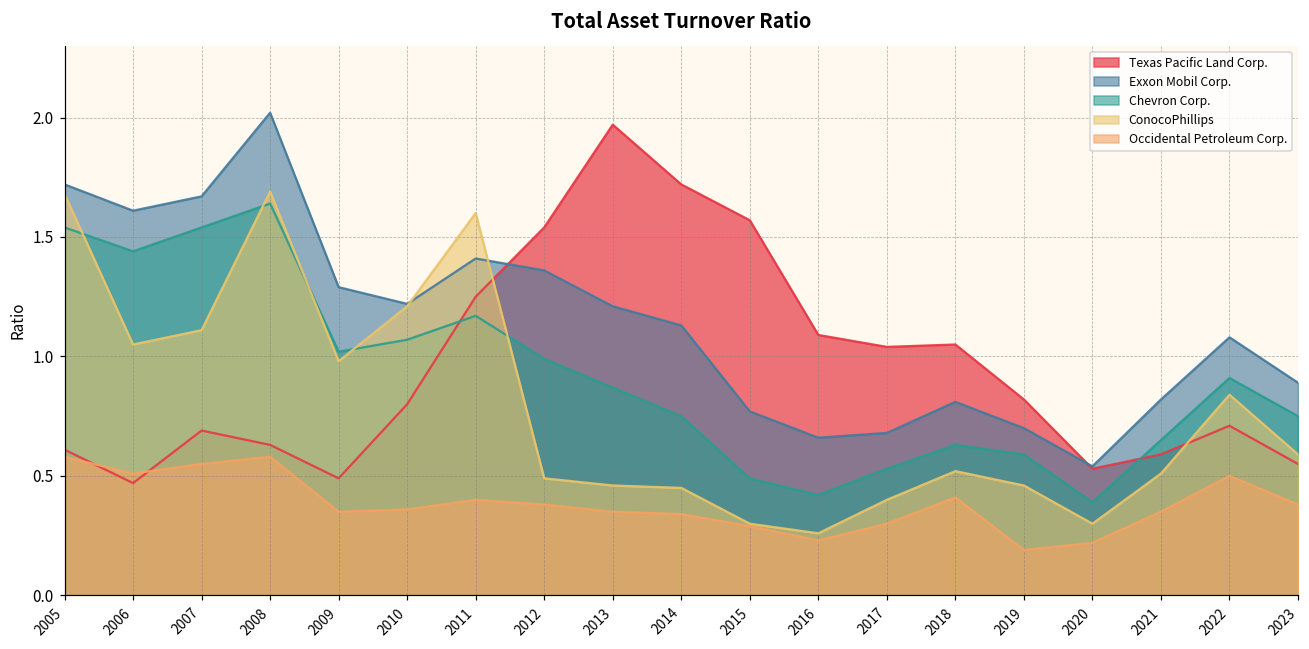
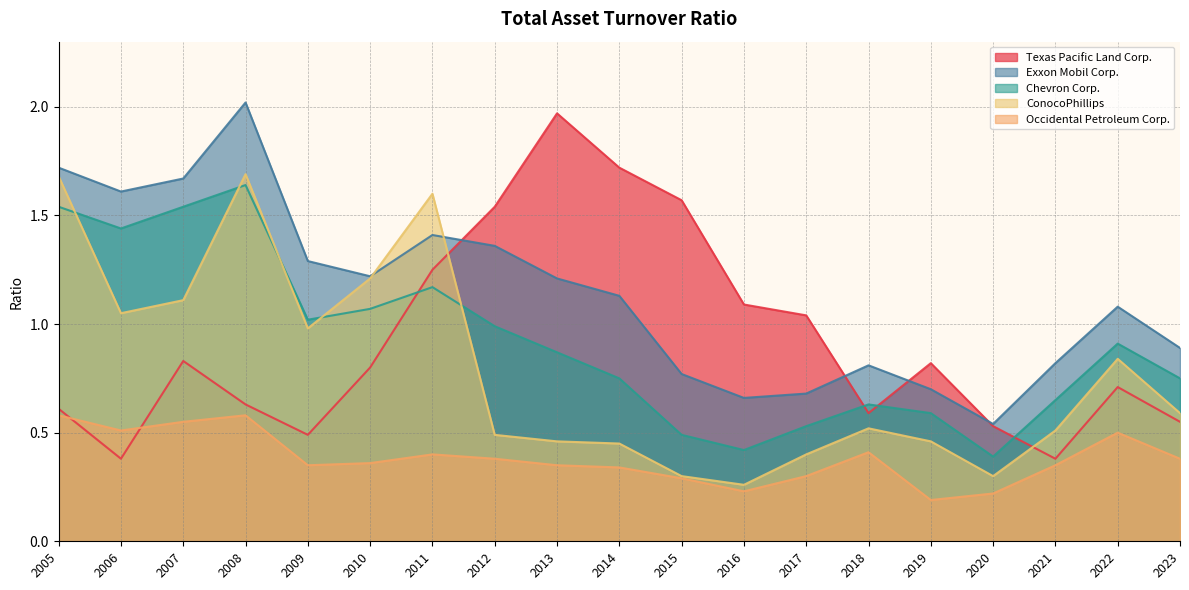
Texas Pacific Land Corp., 2006: 0.47 -> 0.38
Texas Pacific Land Corp., 2007: 0.69 -> 0.83
Texas Pacific Land Corp., 2018: 1.05 -> 0.59
Texas Pacific Land Corp., 2021: 0.59 -> 0.38
